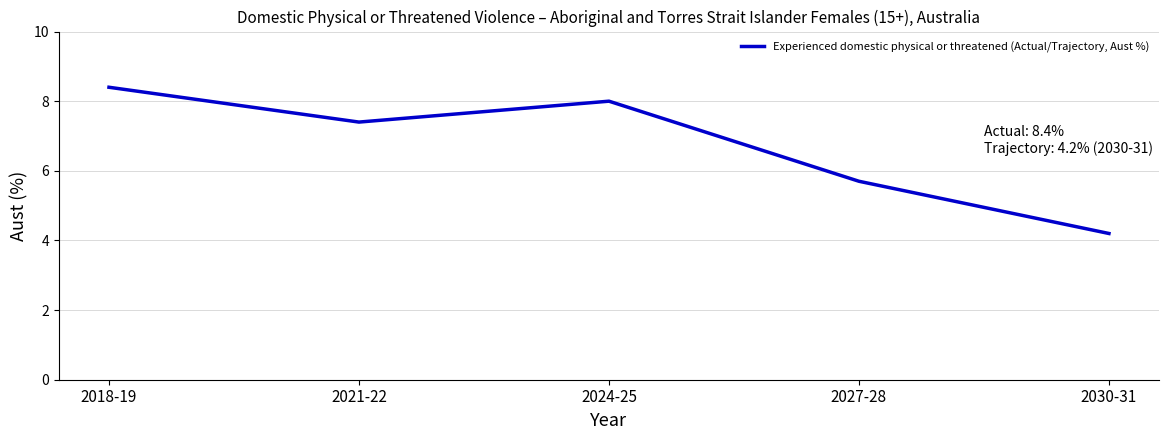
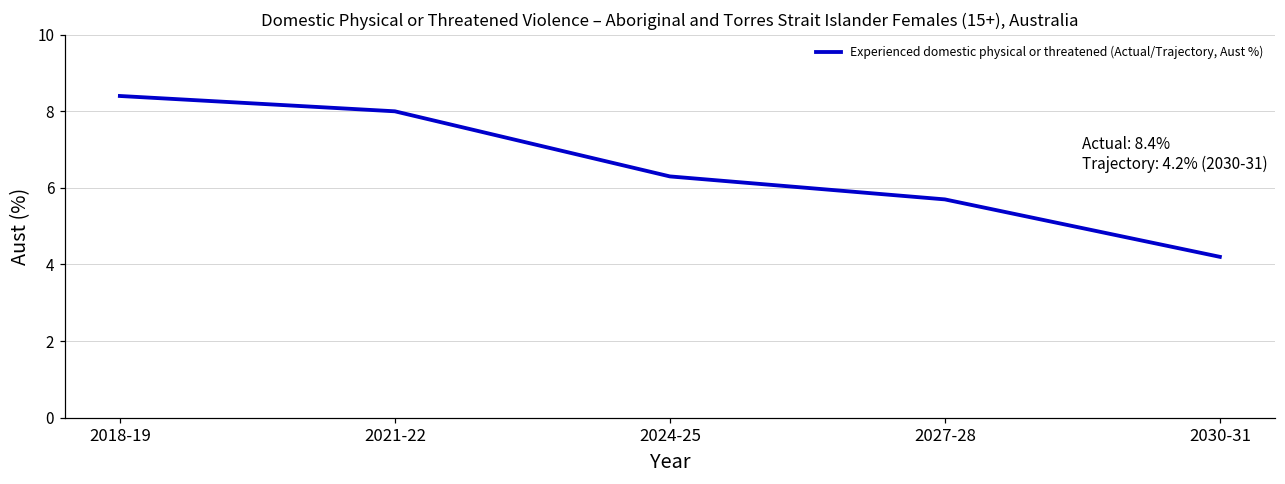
2021-22: 7.4 -> 8.0
2024-25: 8.0 -> 6.3
